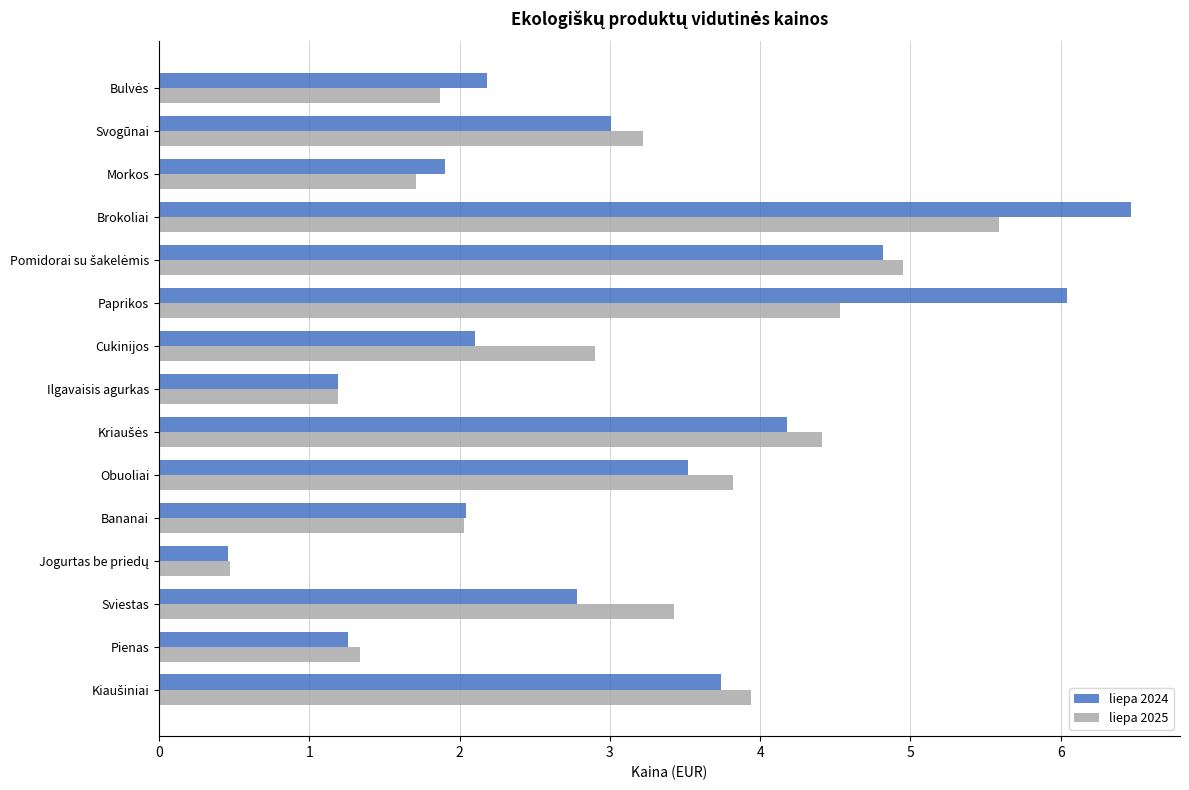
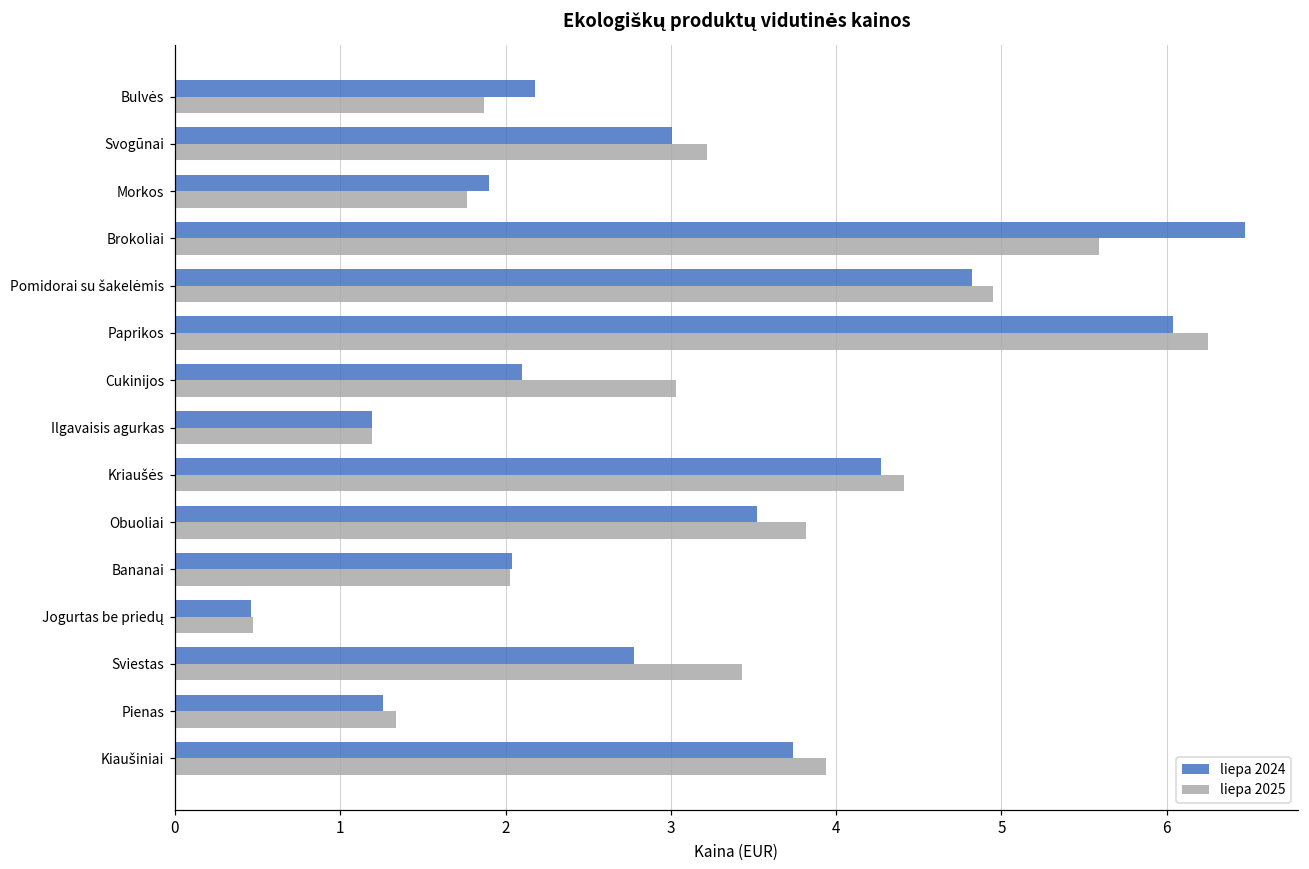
liepa 2025, Morkos: 1.71 -> 1.77
liepa 2025, Paprikos: 4.53 -> 6.25
liepa 2025, Cukinijos: 2.90 -> 3.03
liepa 2024, Kriaušės: 4.18 -> 4.27
